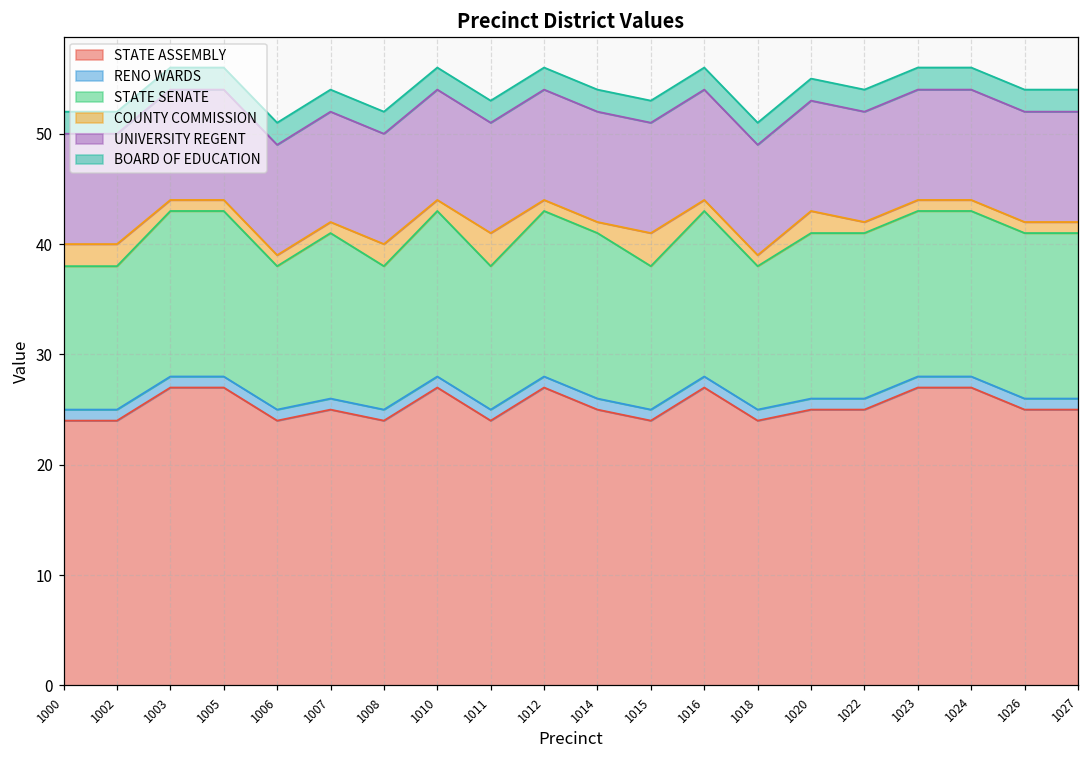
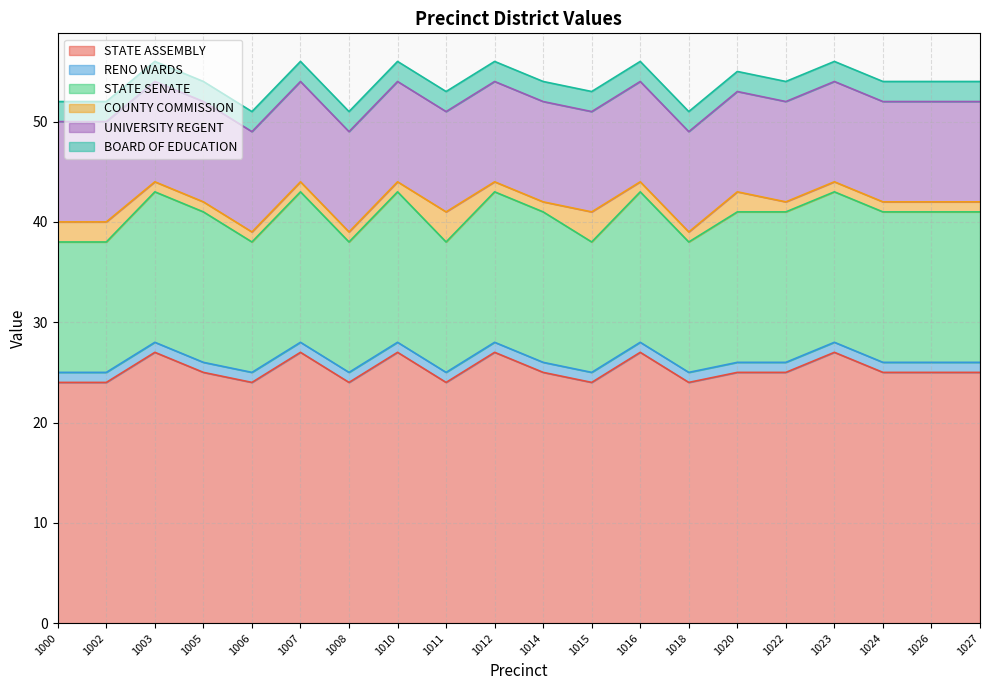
STATE ASSEMBLY, 1005: 27 -> 25
STATE ASSEMBLY, 1007: 25 -> 27
COUNTY COMMISSION, 1008: 2 -> 1
STATE ASSEMBLY, 1024: 27 -> 25
